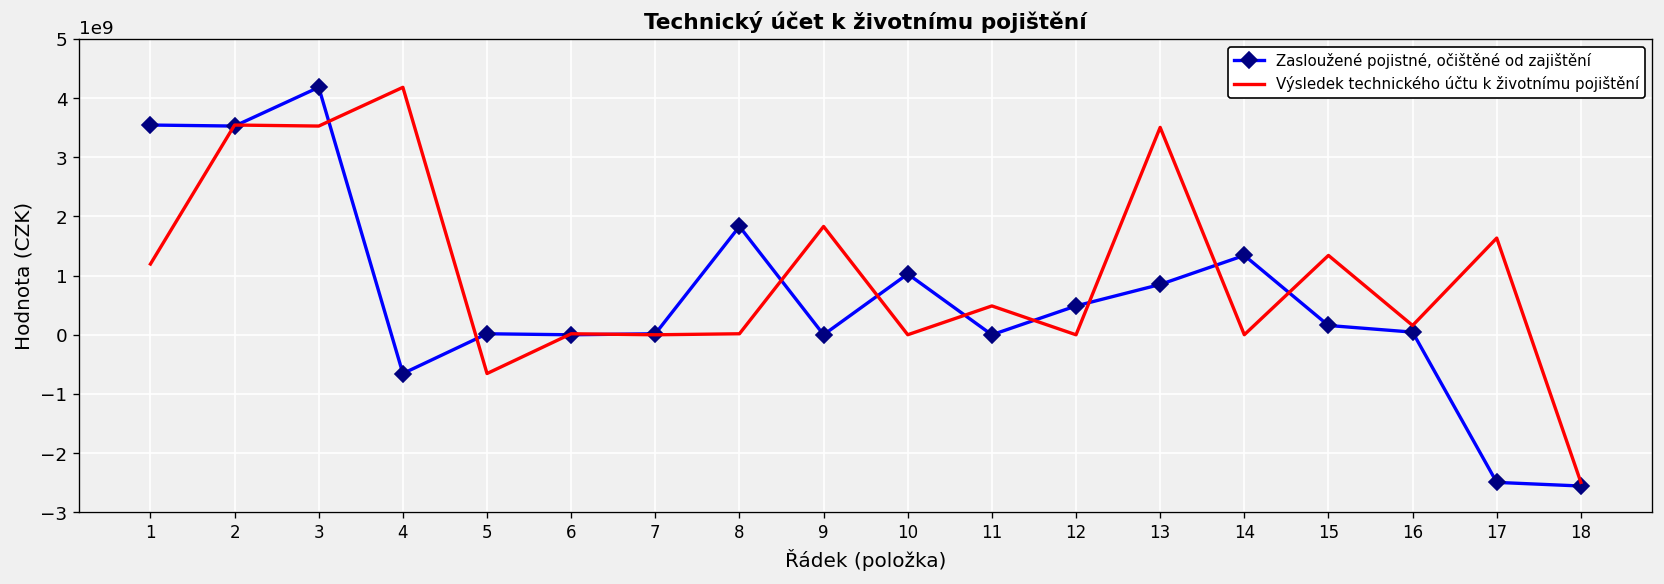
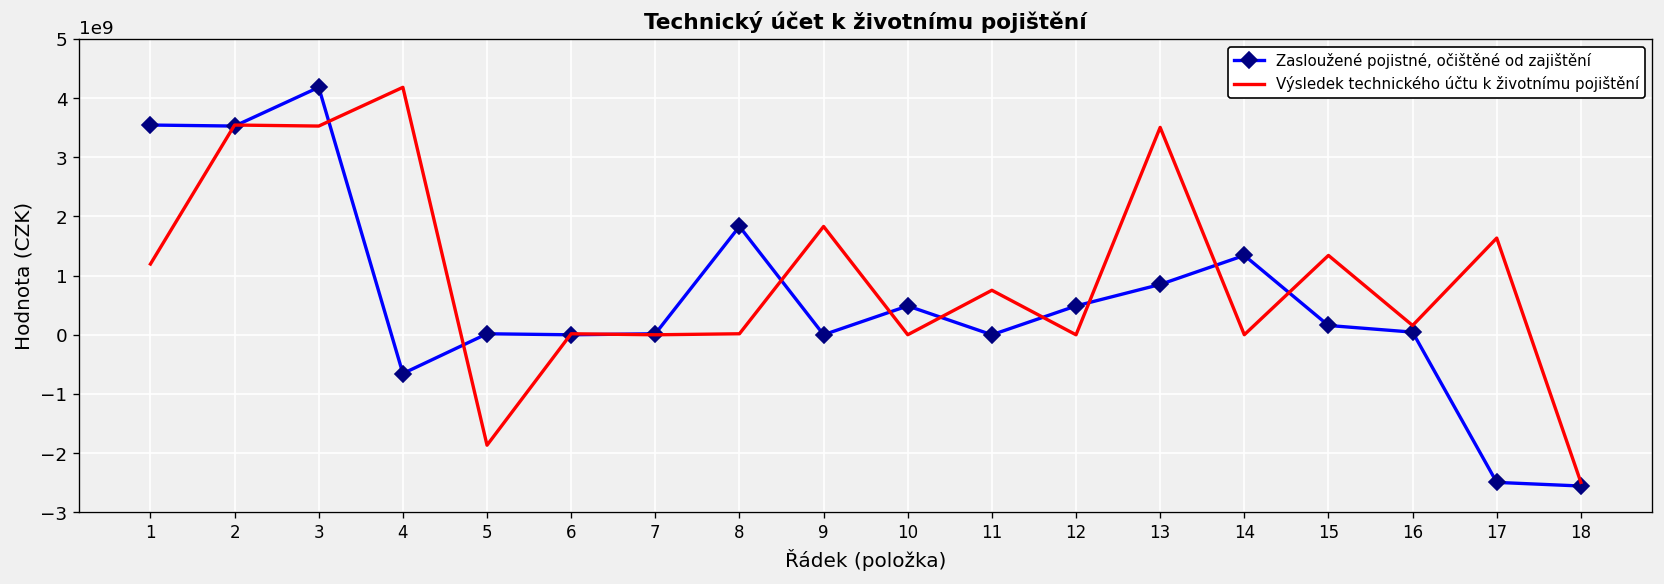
Výsledek technického účtu k životnímu pojištění, 5: -700000000 -> -1900000000
Zasloužené pojistné, očištěné od zajištění, 10: 1000000000 -> 500000000
Výsledek technického účtu k životnímu pojištění, 11: 500000000 -> 800000000
